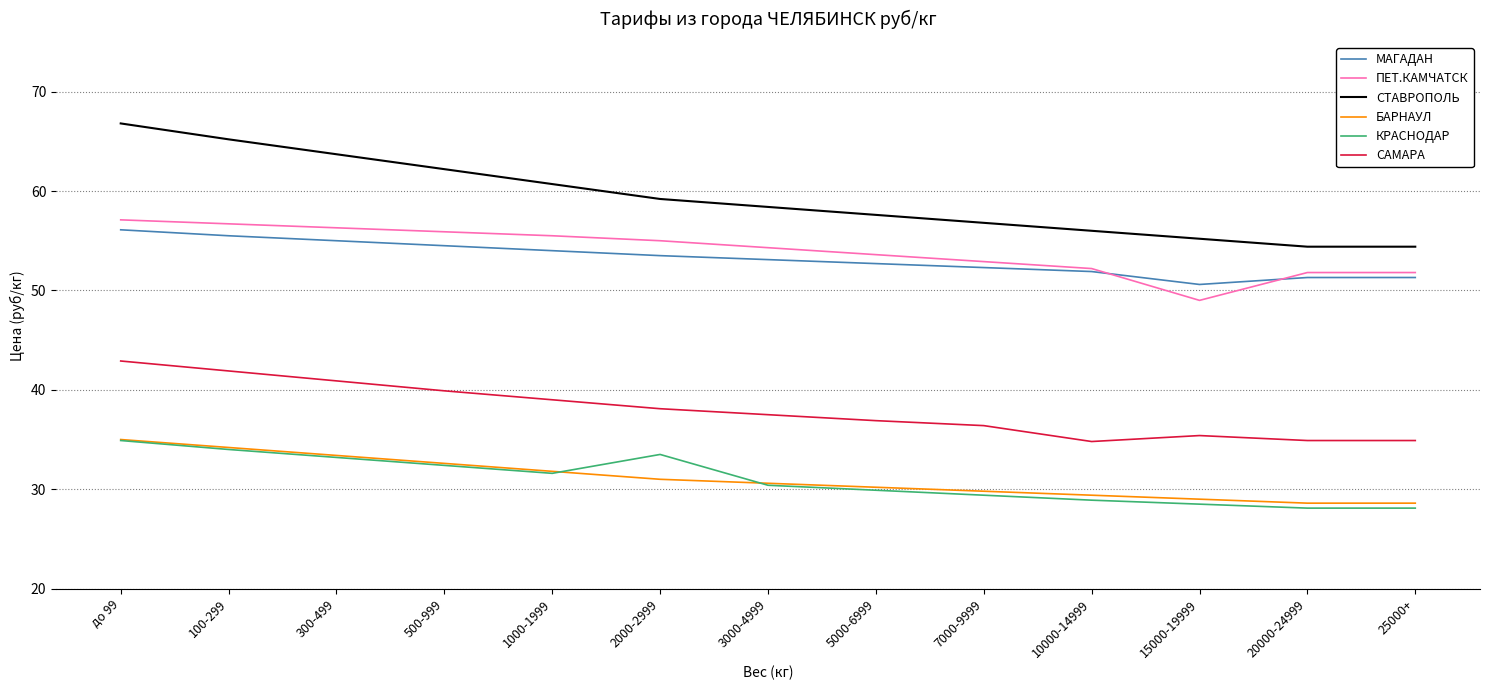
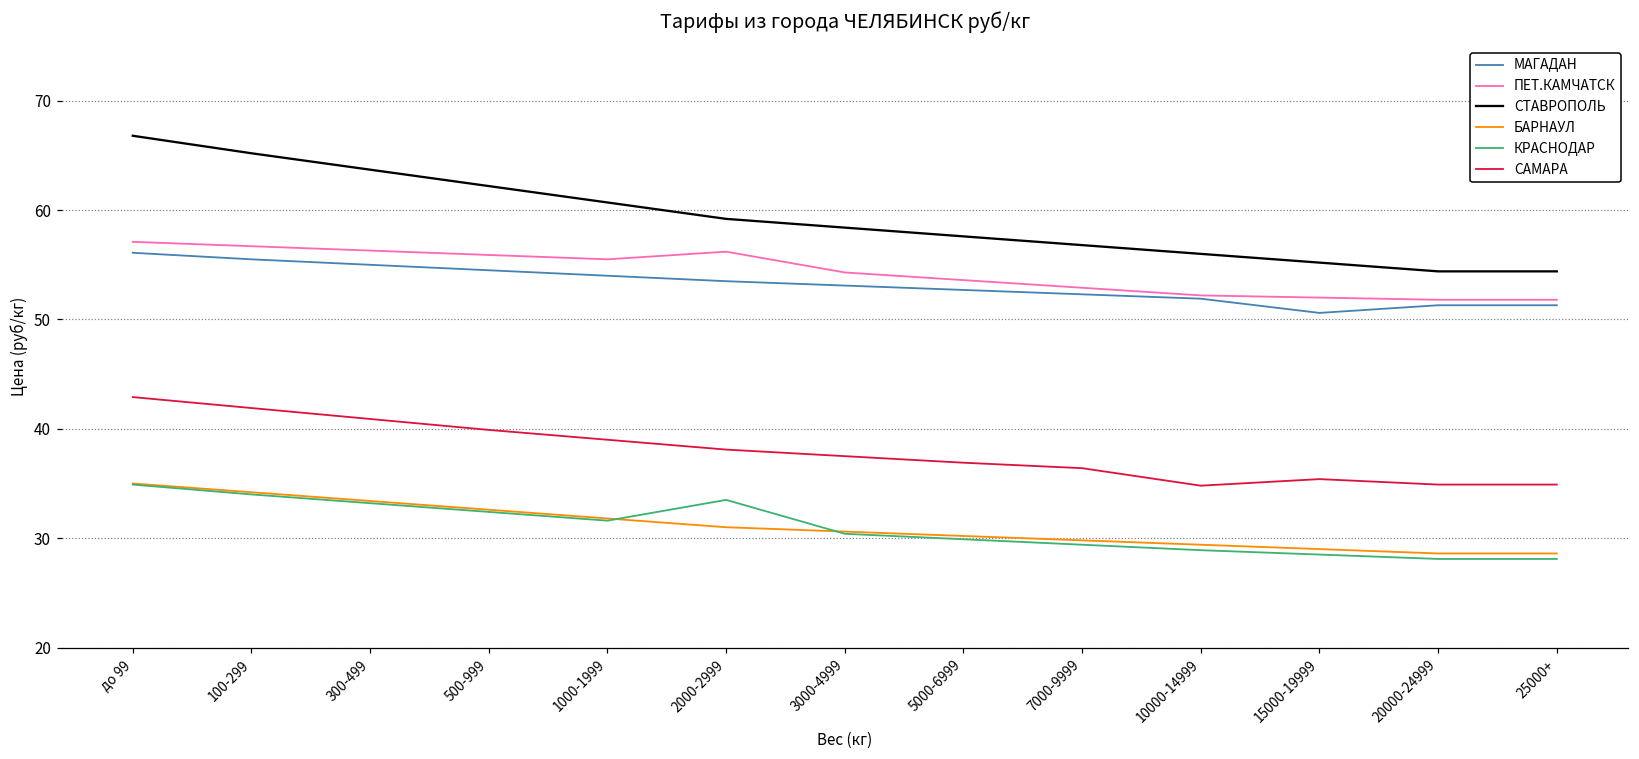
ПЕТ.КАМЧАТСК, 2000-2999: 55 -> 56
ПЕТ.КАМЧАТСК, 15000-19999: 49 -> 52
